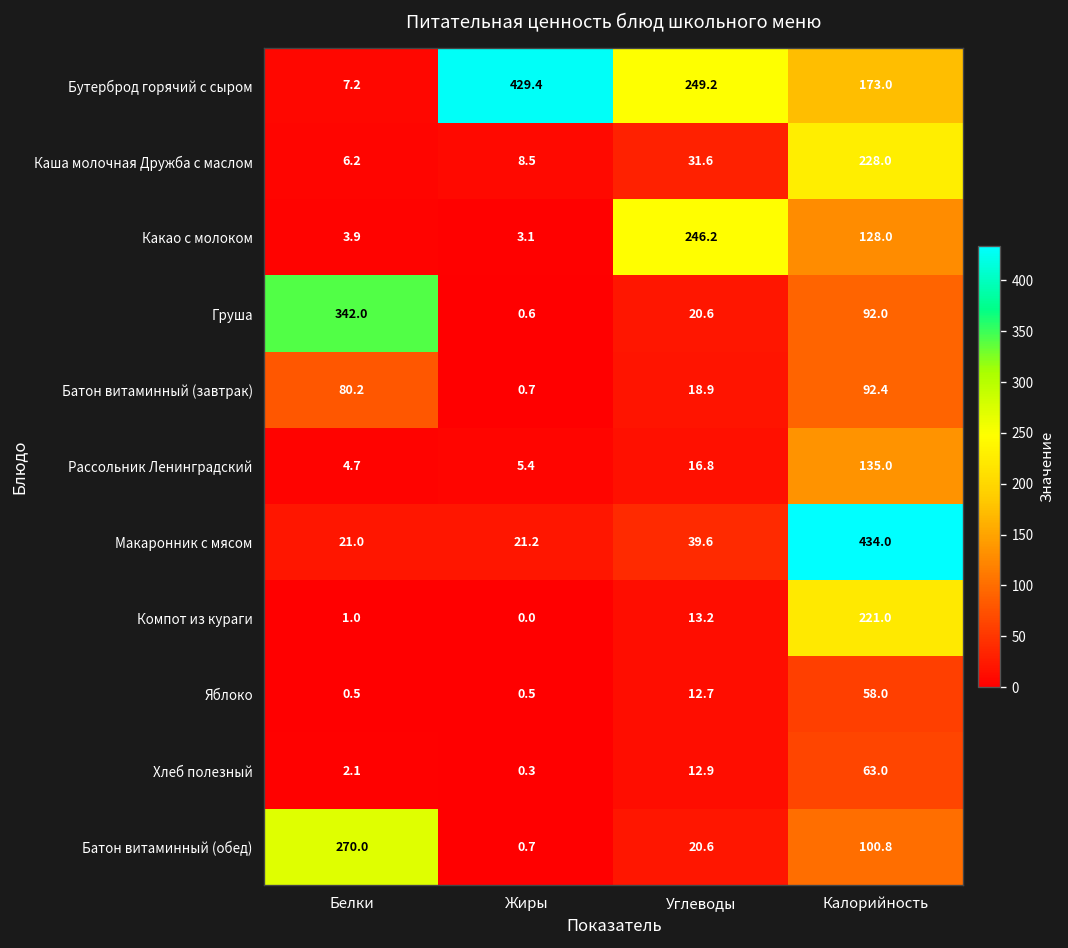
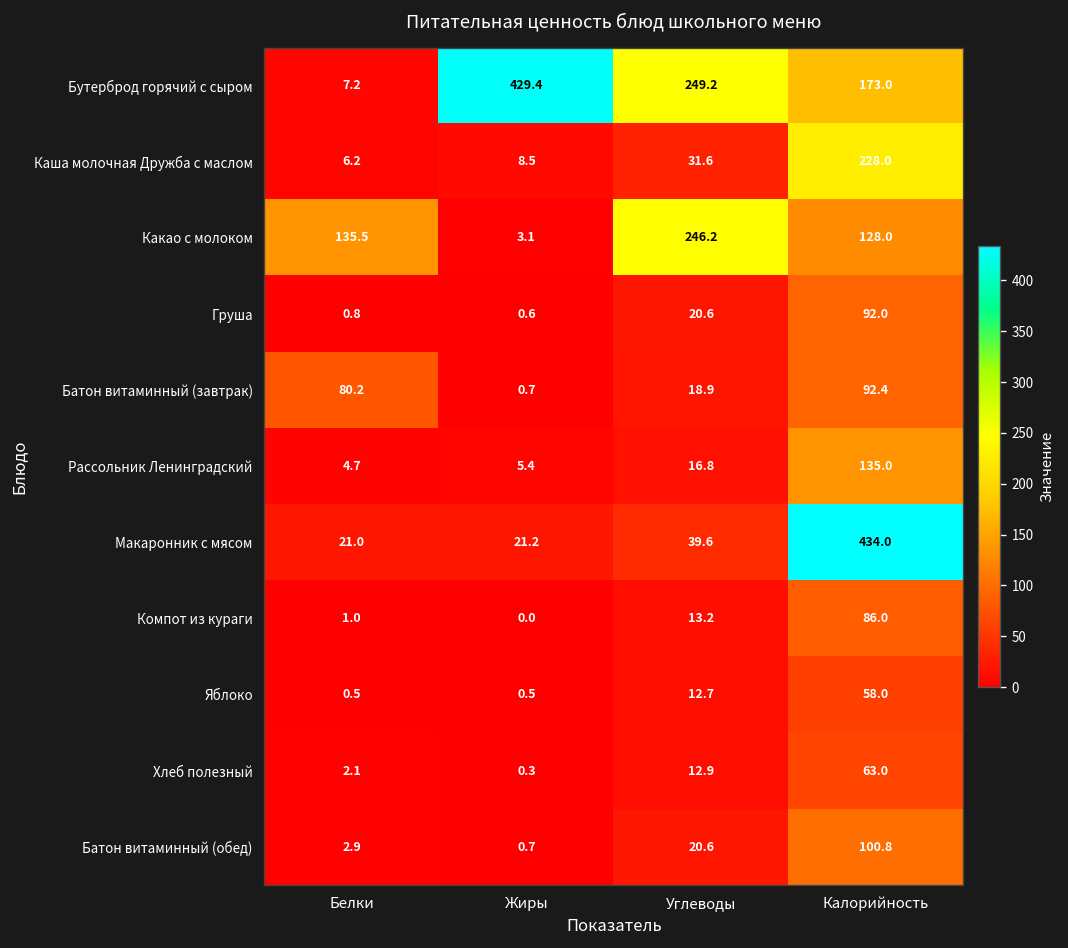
Какао с молоком, Белки: 3.9 -> 135.5
Груша, Белки: 342.0 -> 0.8
Компот из кураги, Калорийность: 221.0 -> 86.0
Батон витаминный (обед), Белки: 270.0 -> 2.9
